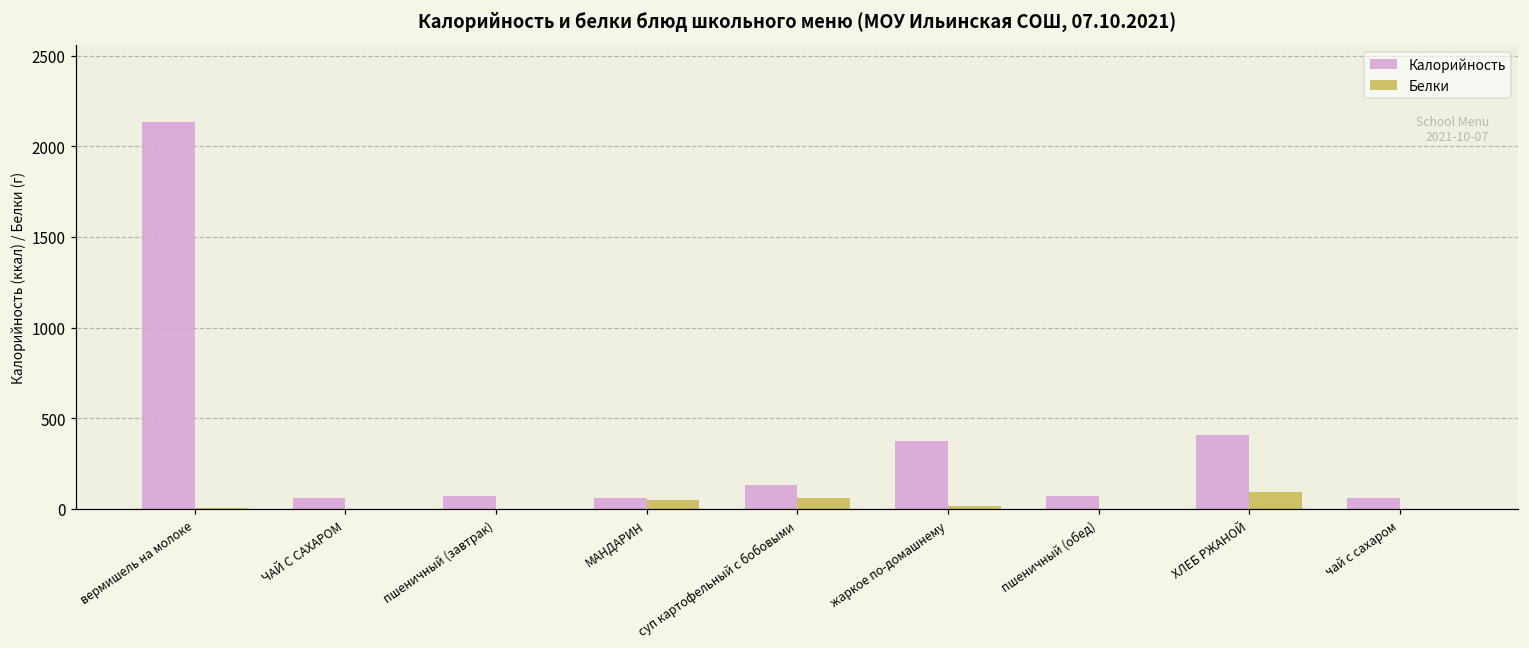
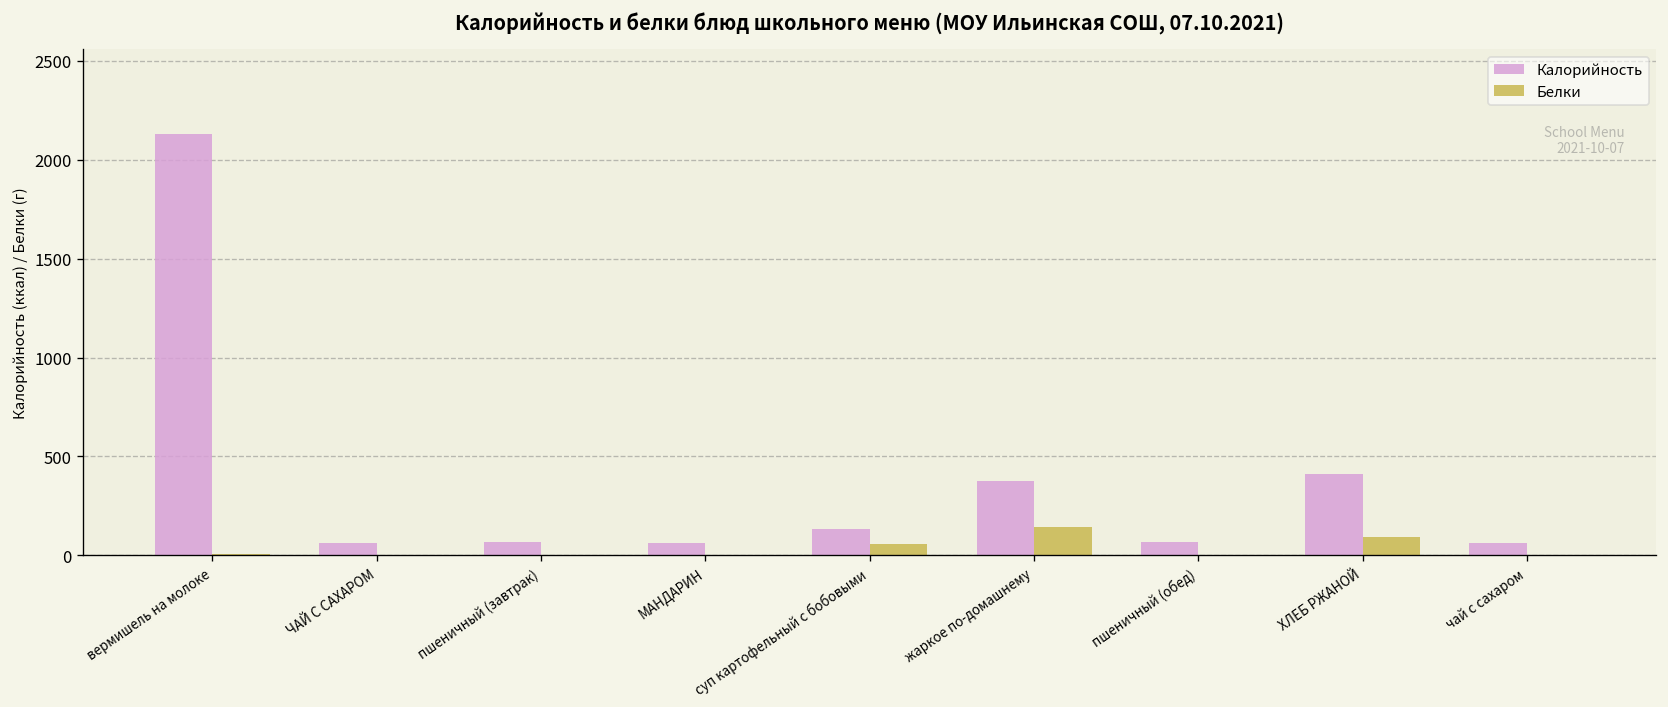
Белки, МАНДАРИН: 50 -> 0
Белки, жаркое по-домашнему: 20 -> 140
